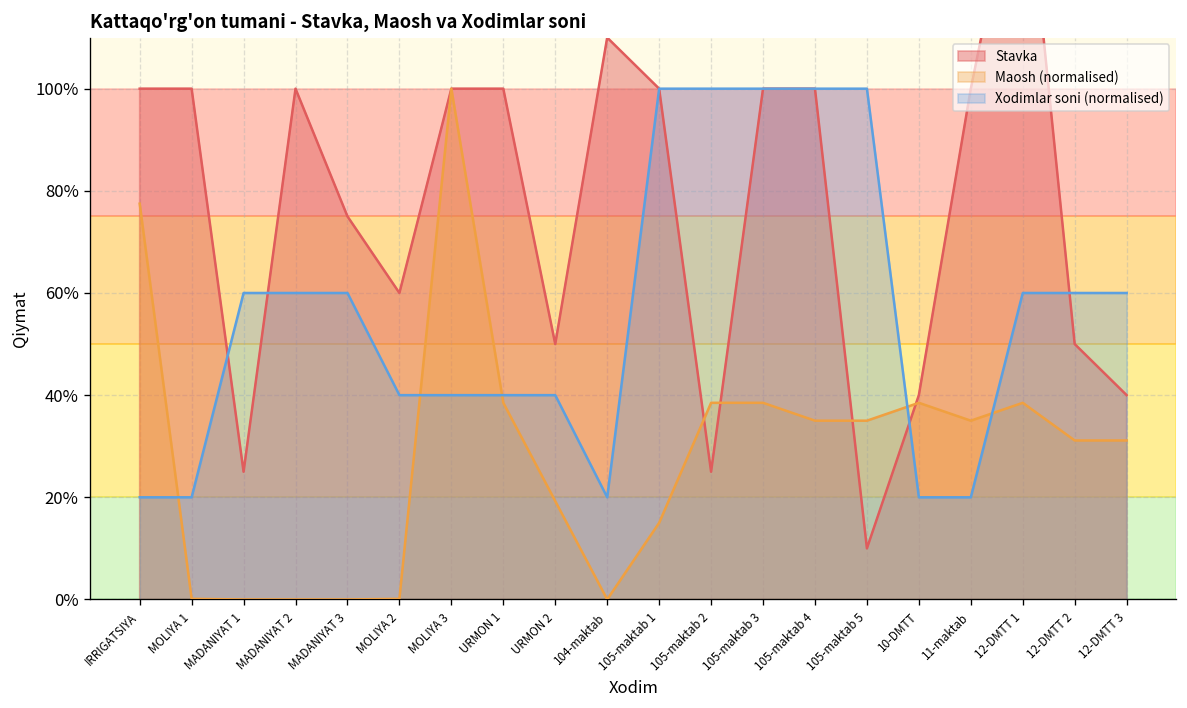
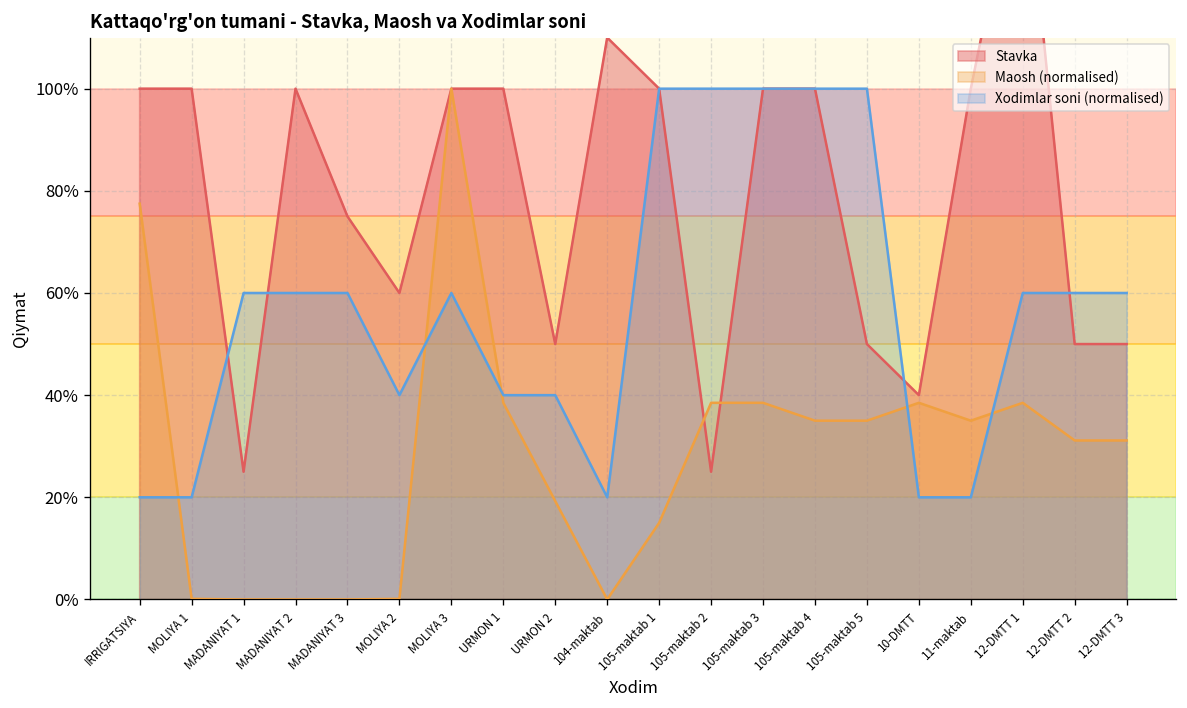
Xodimlar soni (normalised), MOLIYA 3: 40% -> 60%
Stavka, 105-maktab 5: 10% -> 50%
Stavka, 12-DMTT 3: 40% -> 50%
